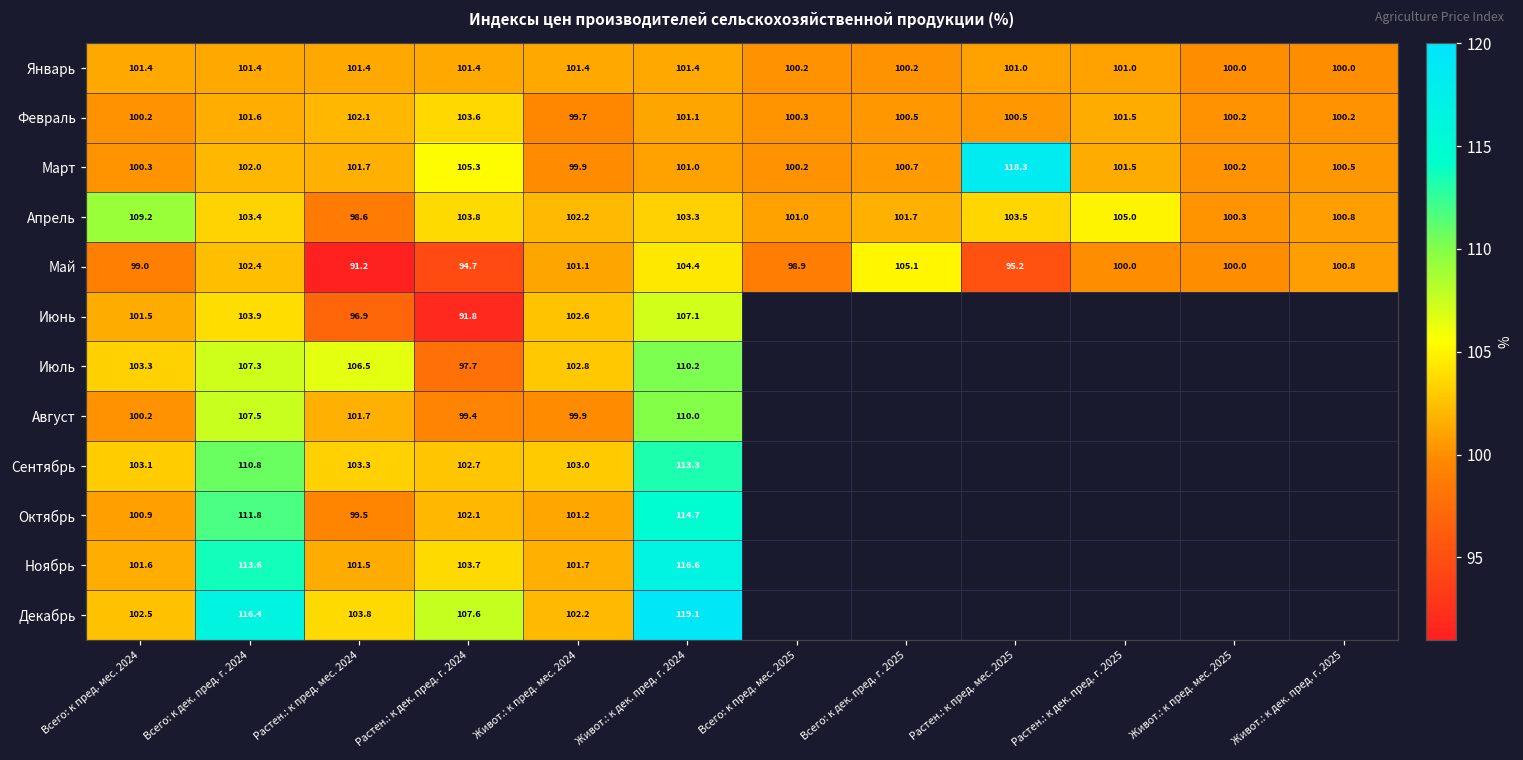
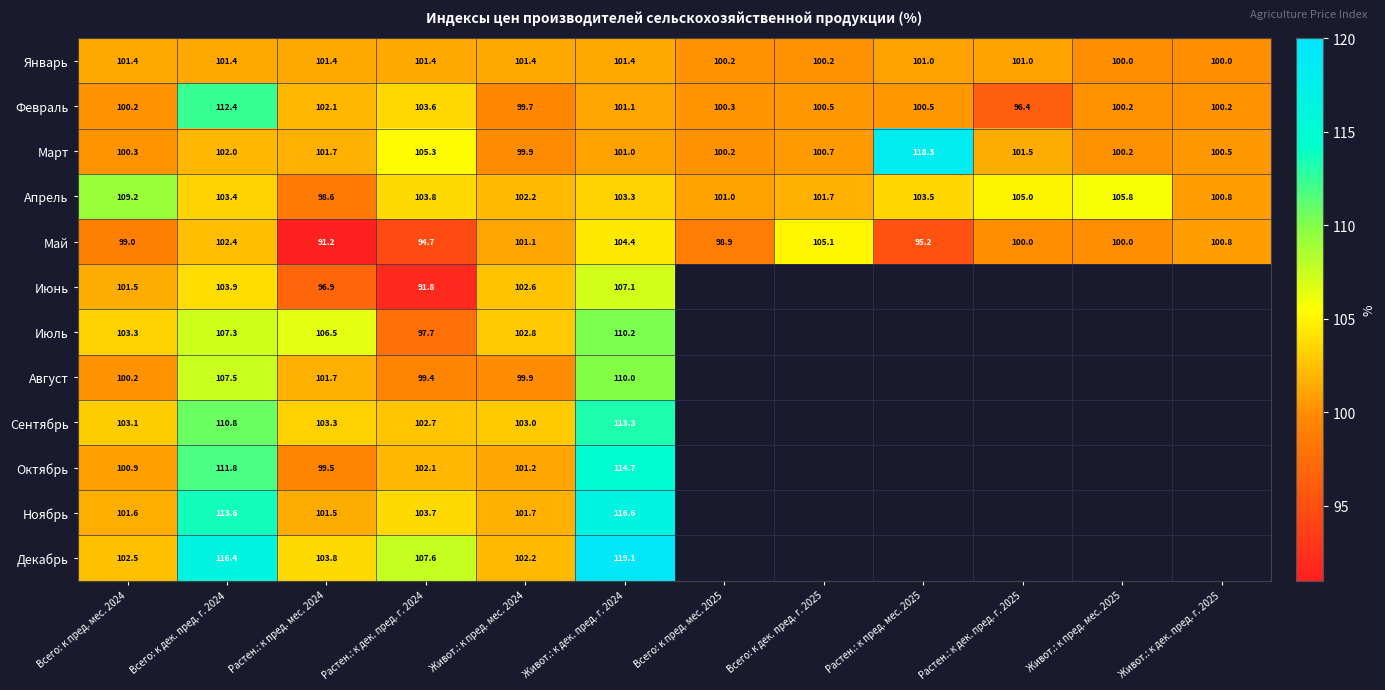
Февраль, Всего: к дек. пред. г. 2024: 101.6 -> 112.4
Февраль, Растен.: к дек. пред. г. 2025: 101.5 -> 96.4
Апрель, Живот.: к пред. мес. 2025: 100.3 -> 105.8
